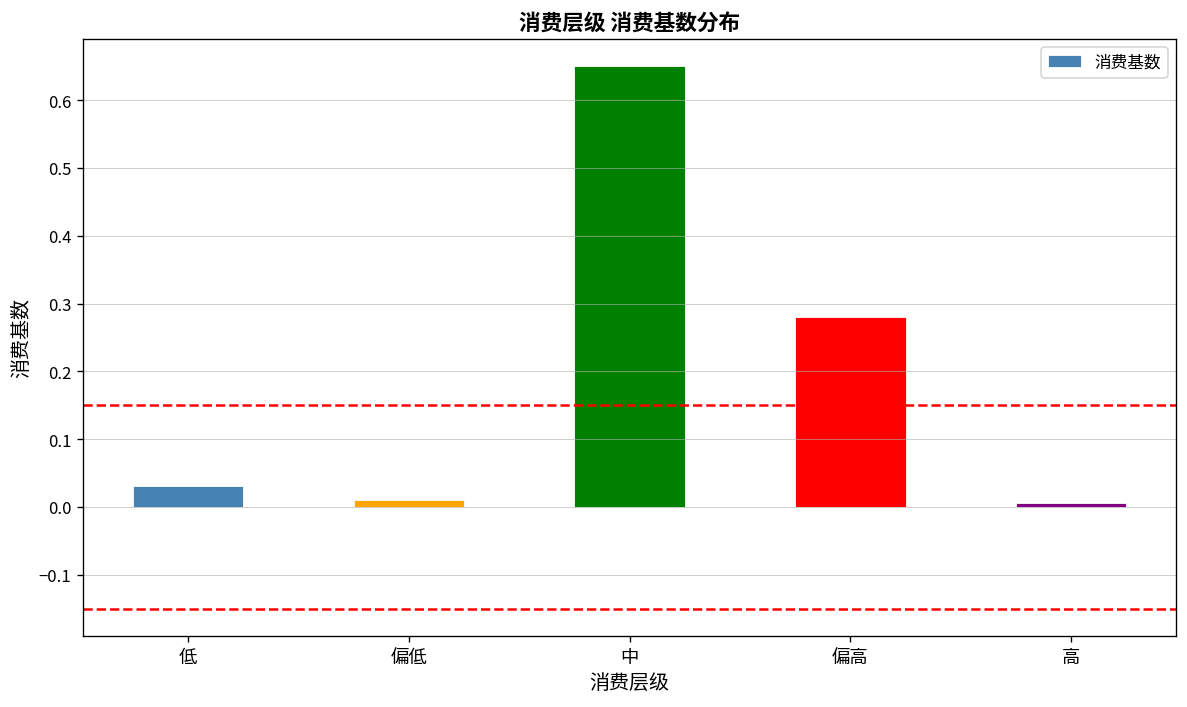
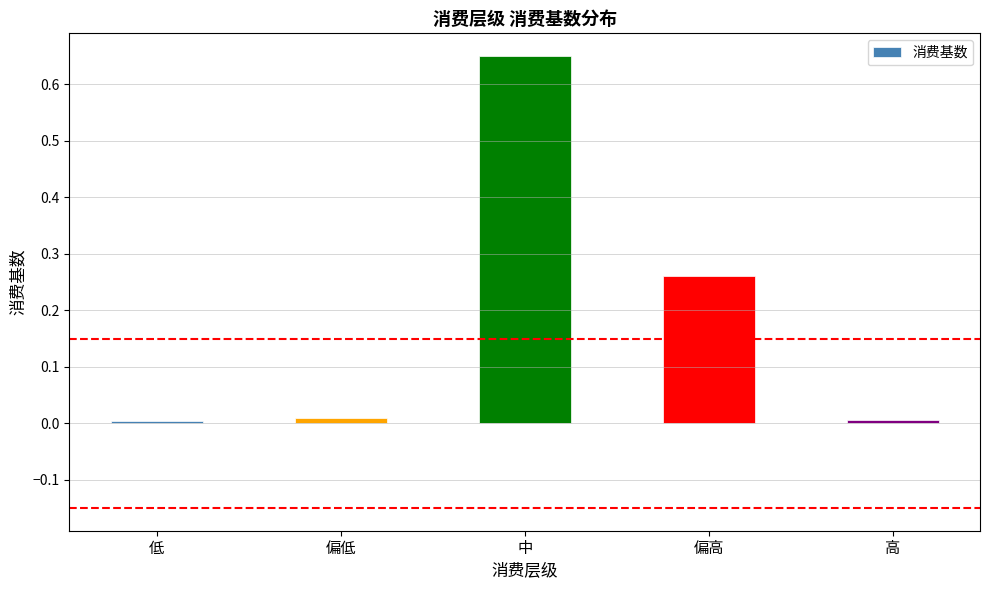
低: 0.03 -> 0.00
偏高: 0.28 -> 0.26
